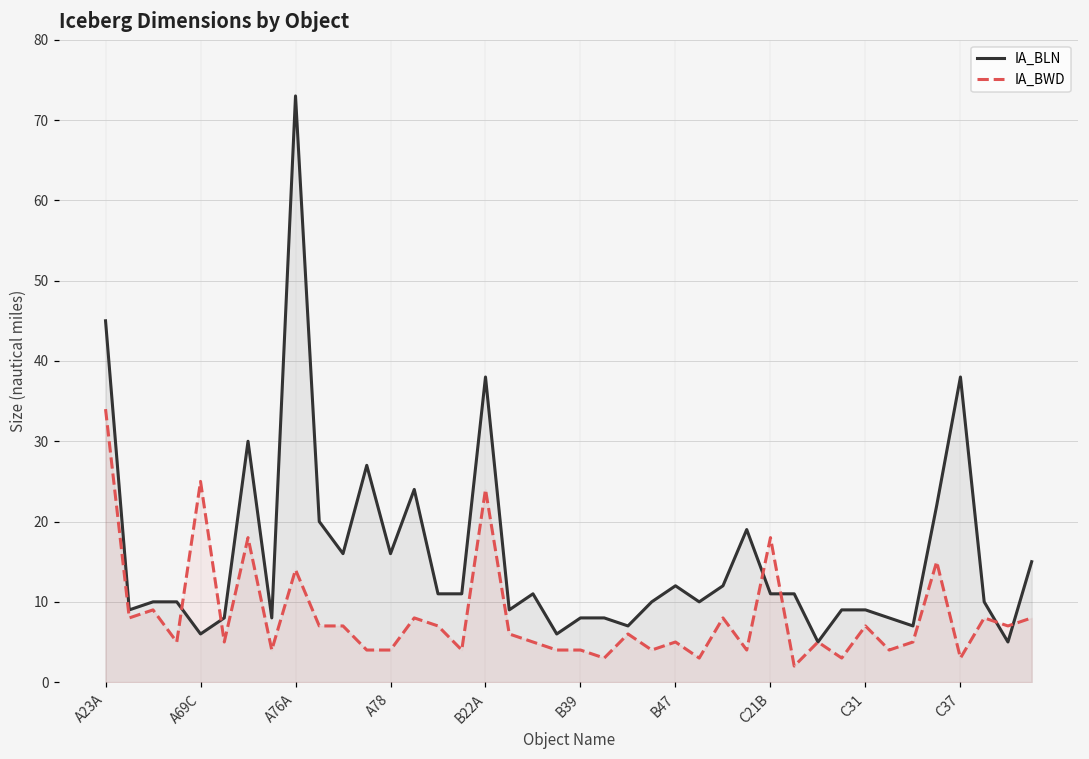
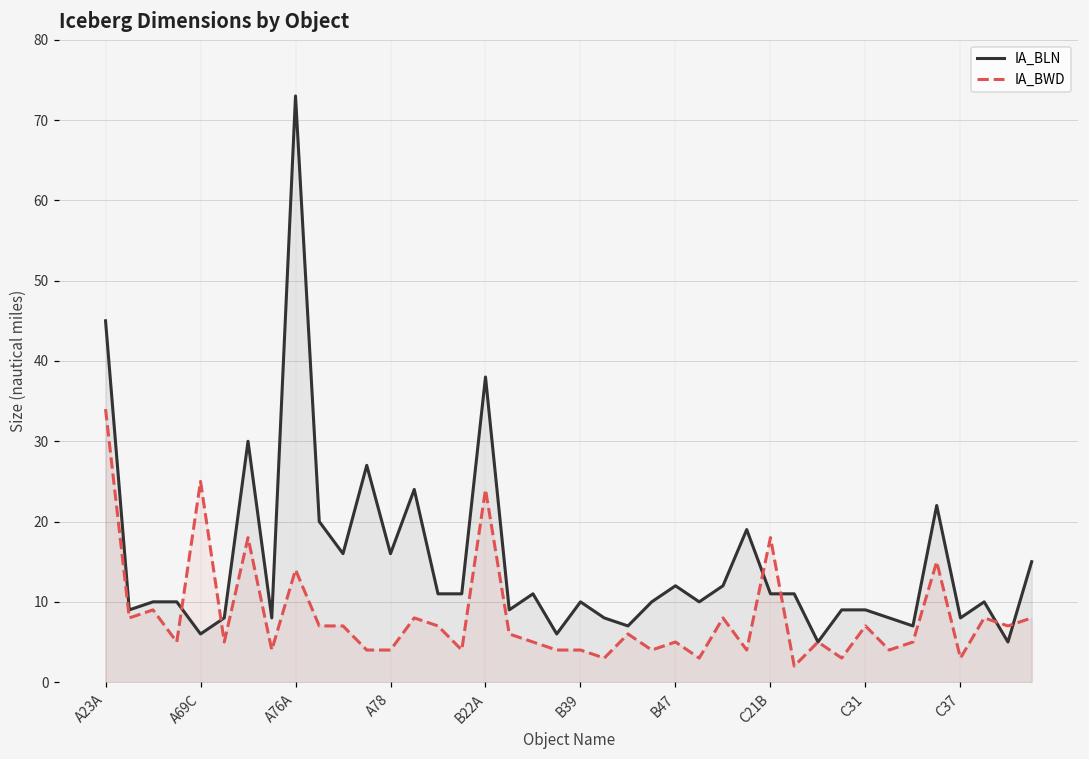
IA_BLN, B39: 8 -> 10
IA_BLN, C37: 38 -> 8
